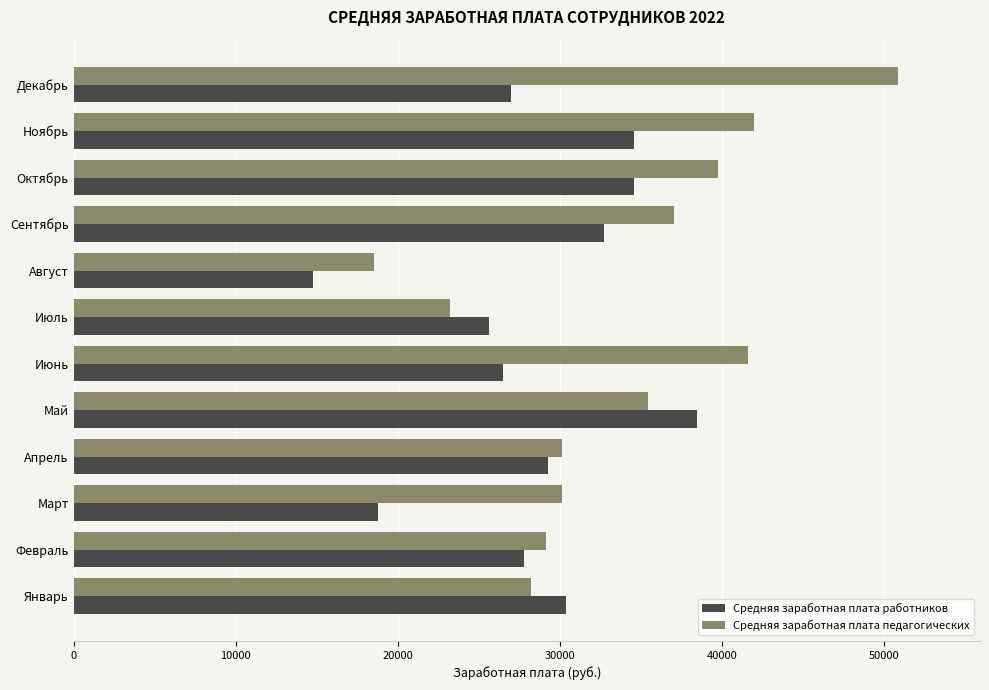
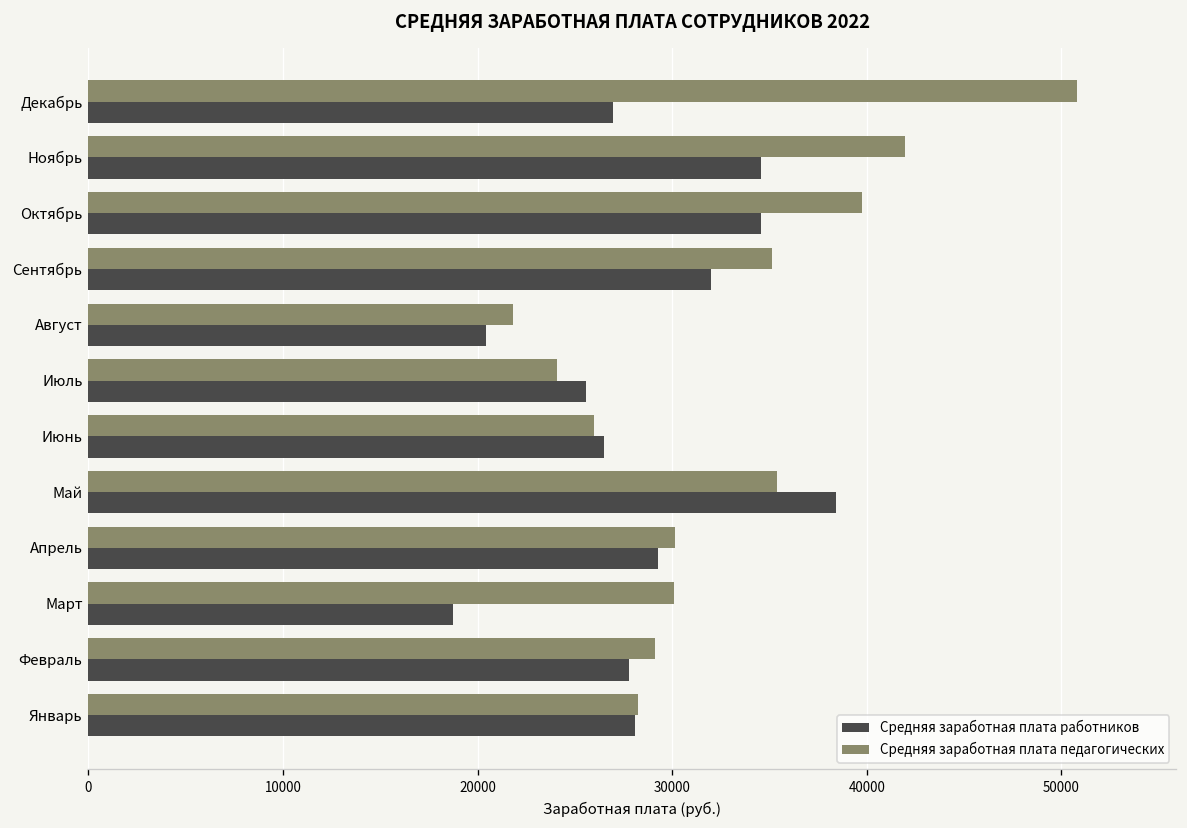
Средняя заработная плата педагогических, Сентябрь: 37000 -> 35200
Средняя заработная плата работников, Сентябрь: 32700 -> 32000
Средняя заработная плата педагогических, Август: 18500 -> 21800
Средняя заработная плата работников, Август: 14800 -> 20400
Средняя заработная плата педагогических, Июль: 23200 -> 24100
Средняя заработная плата педагогических, Июнь: 41600 -> 26000
Средняя заработная плата работников, Январь: 30300 -> 28100
